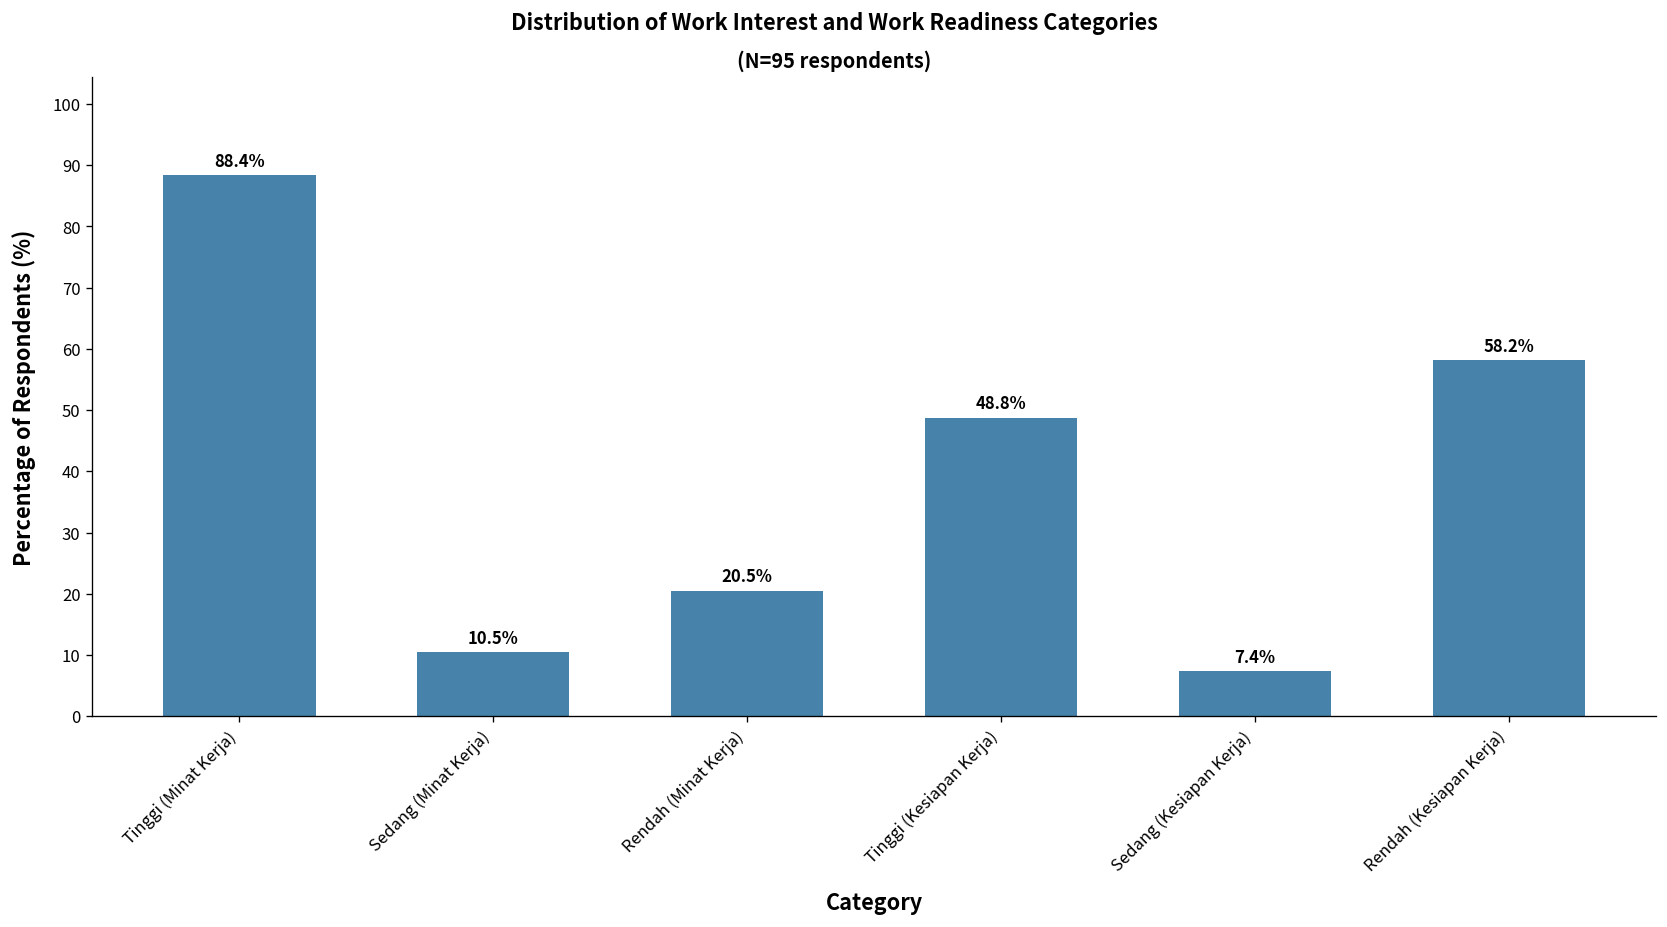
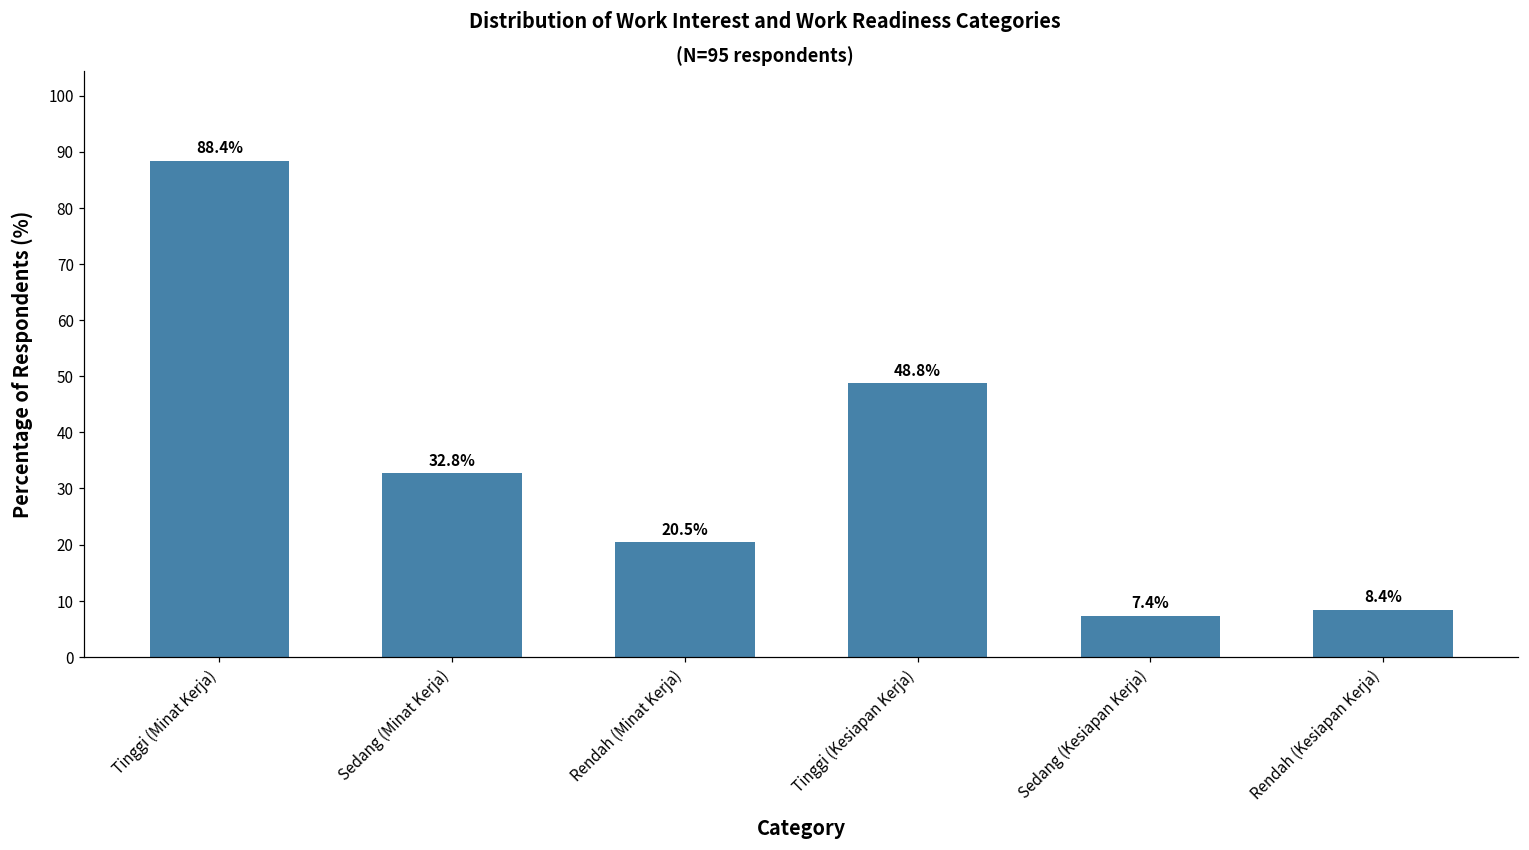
Sedang (Minat Kerja): 10.5% -> 32.8%
Rendah (Kesiapan Kerja): 58.2% -> 8.4%
